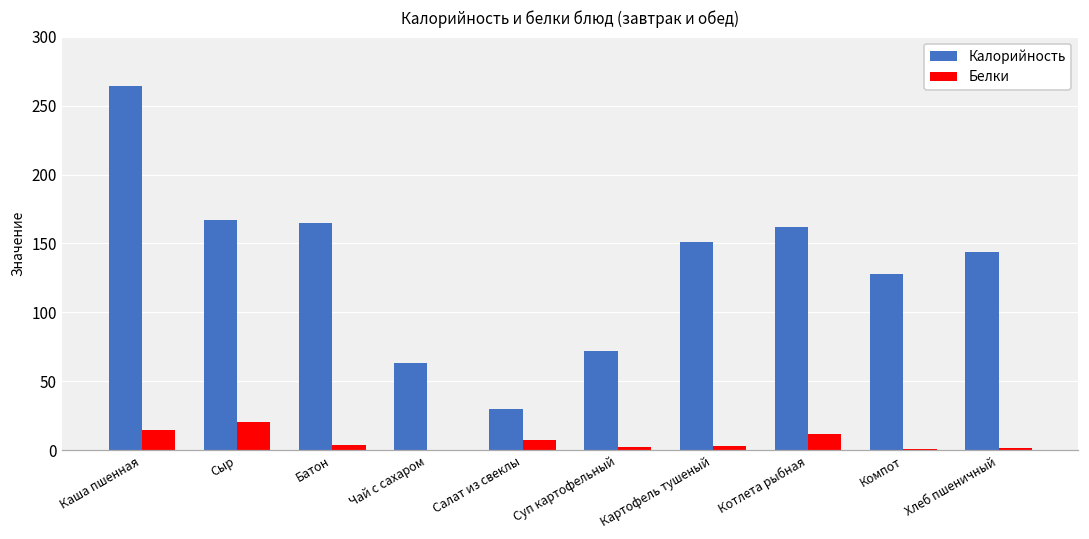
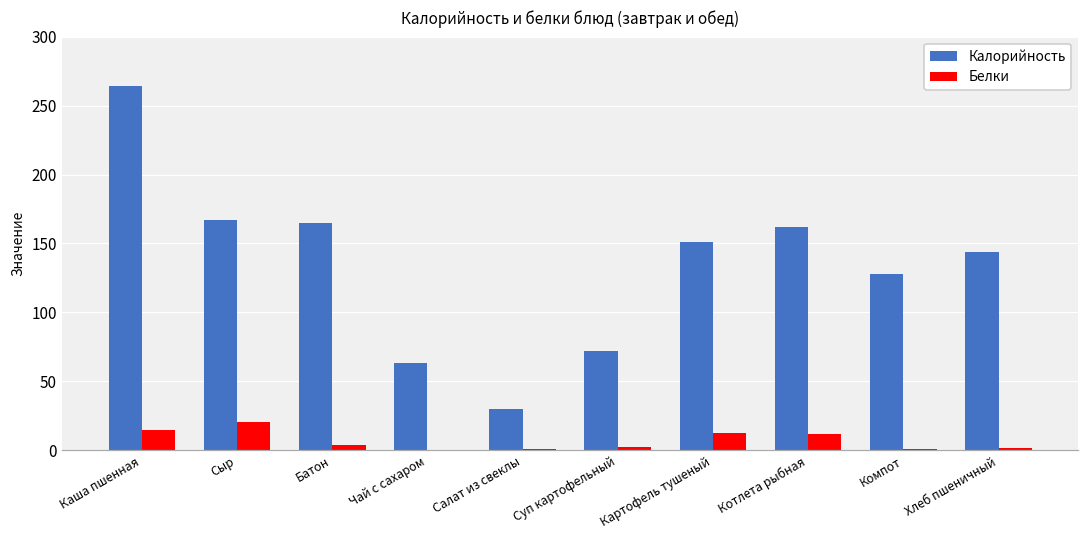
Белки, Салат из свеклы: 8 -> 1
Белки, Картофель тушеный: 3 -> 13
